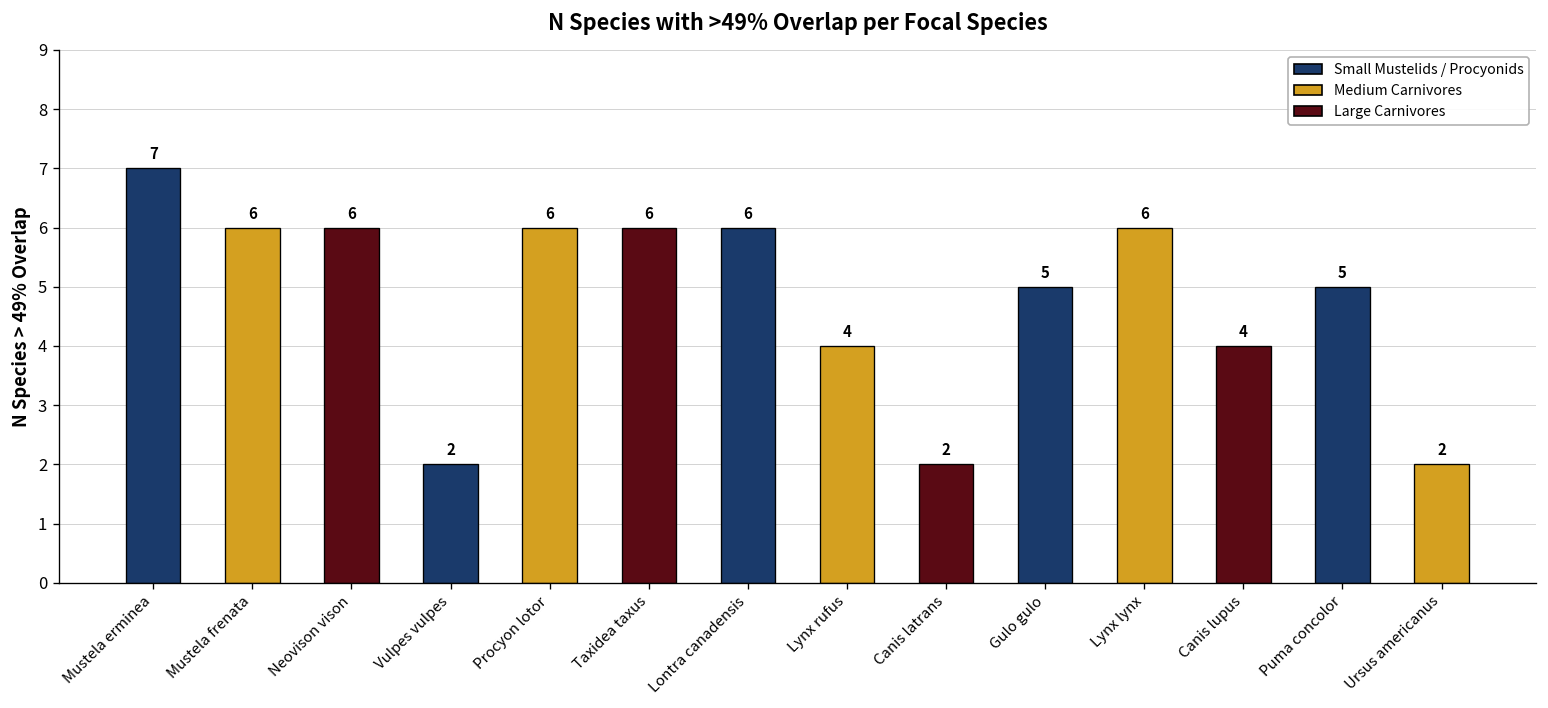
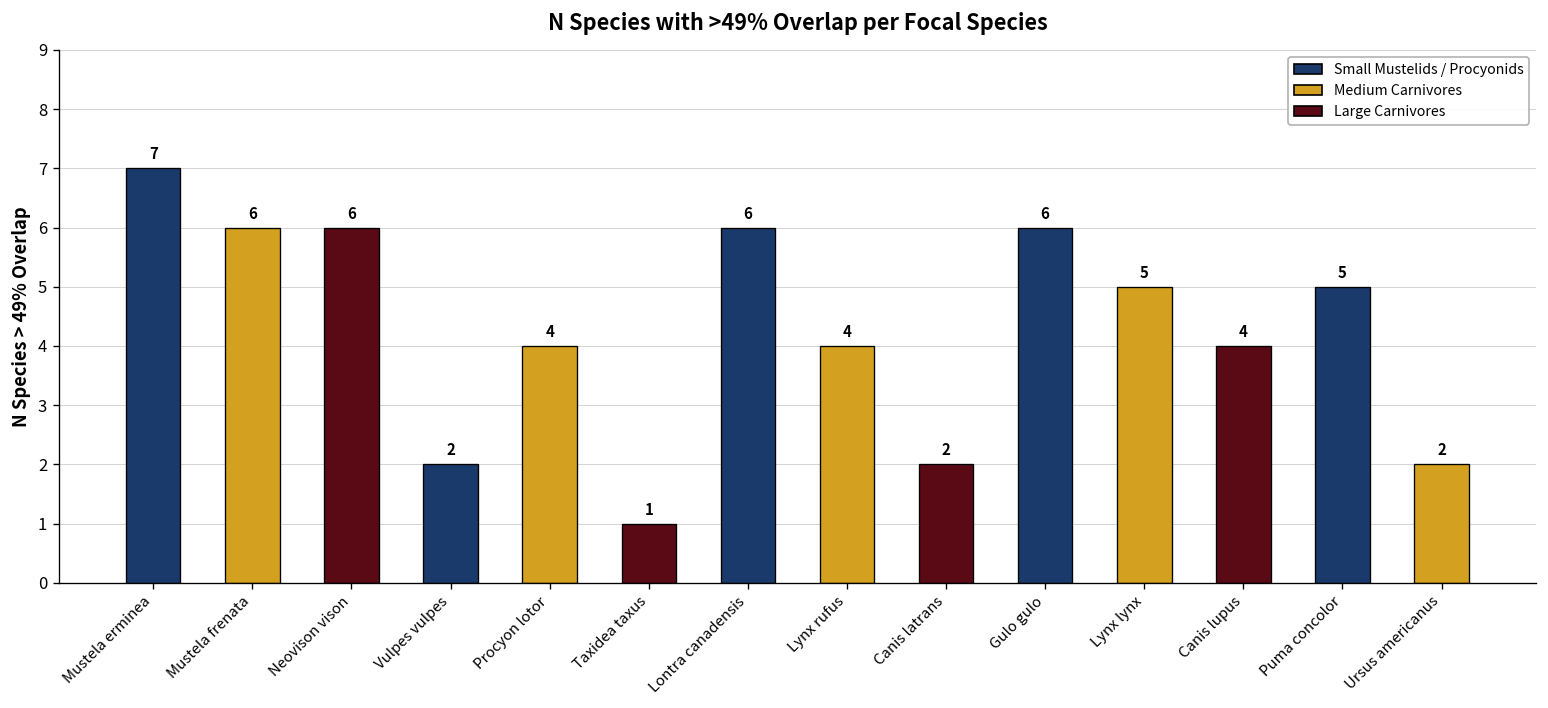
Procyon lotor: 6 -> 4
Taxidea taxus: 6 -> 1
Gulo gulo: 5 -> 6
Lynx lynx: 6 -> 5
